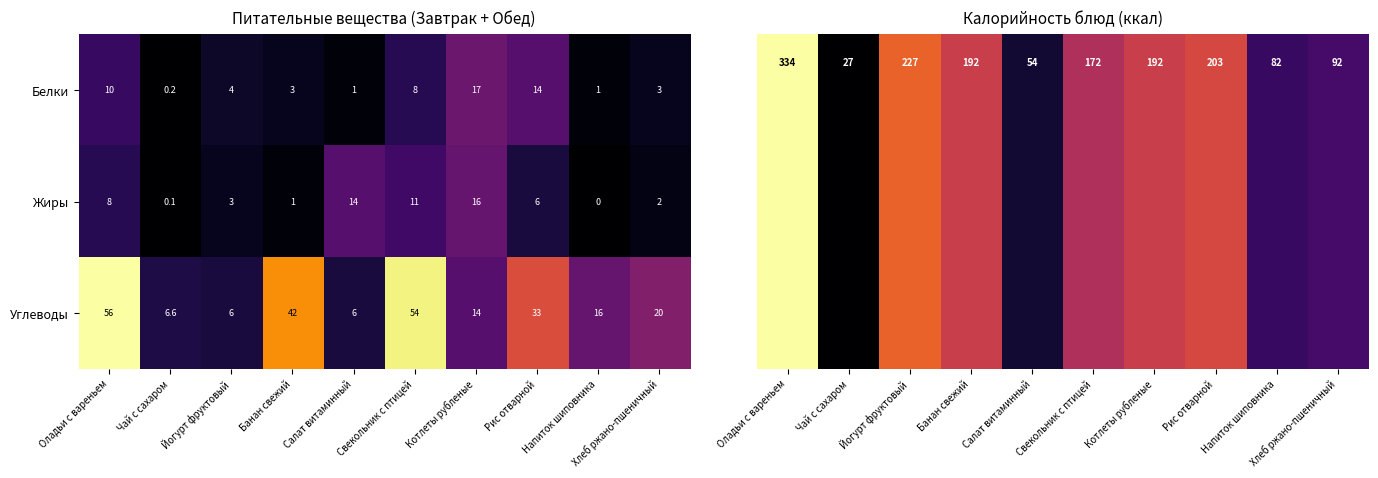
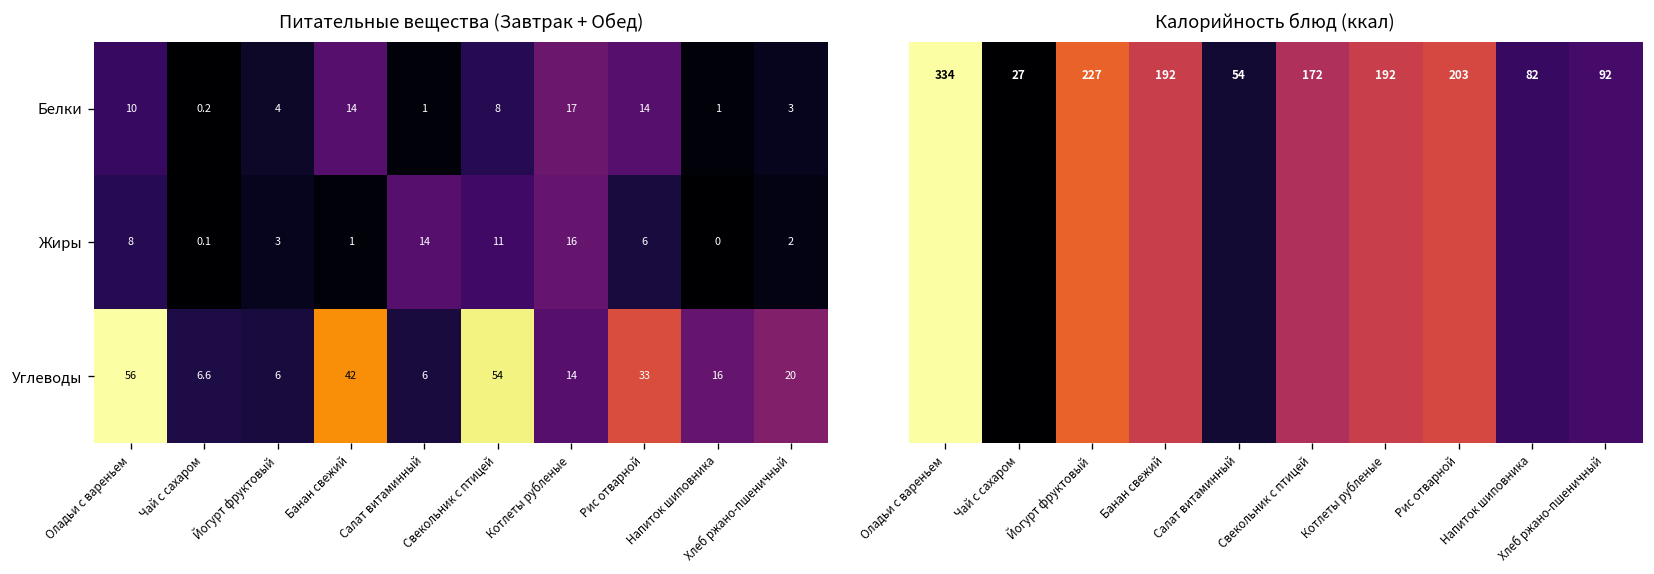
Питательные вещества (Завтрак + Обед), Белки, Банан свежий: 3 -> 14
